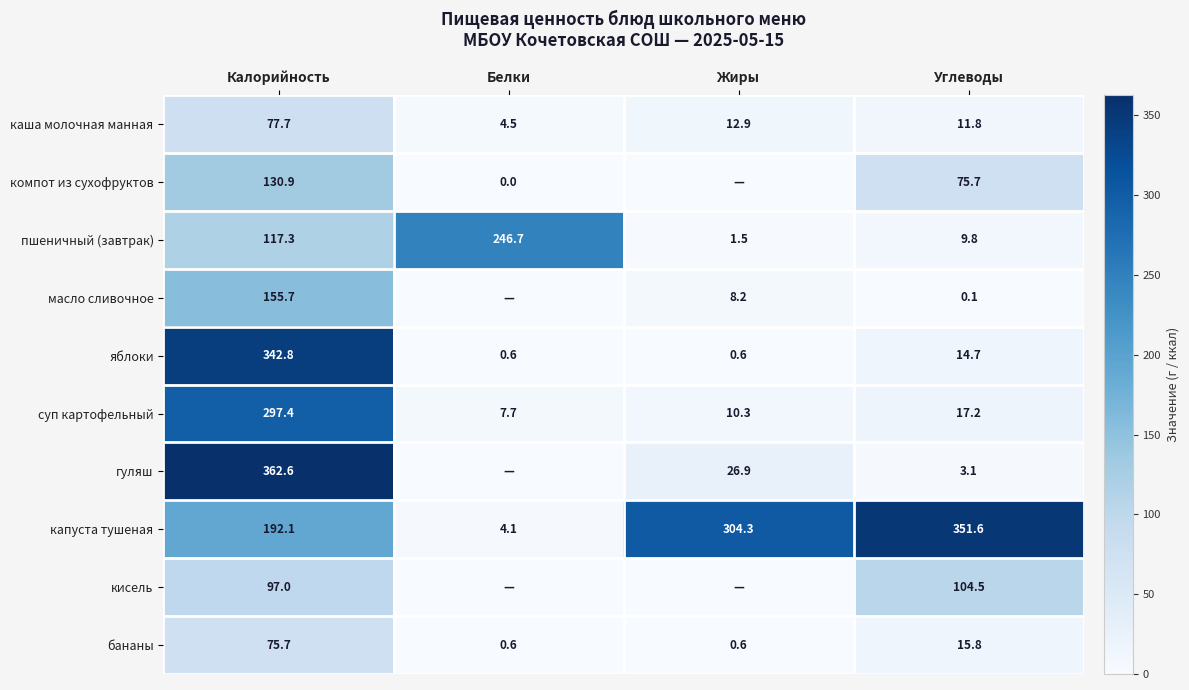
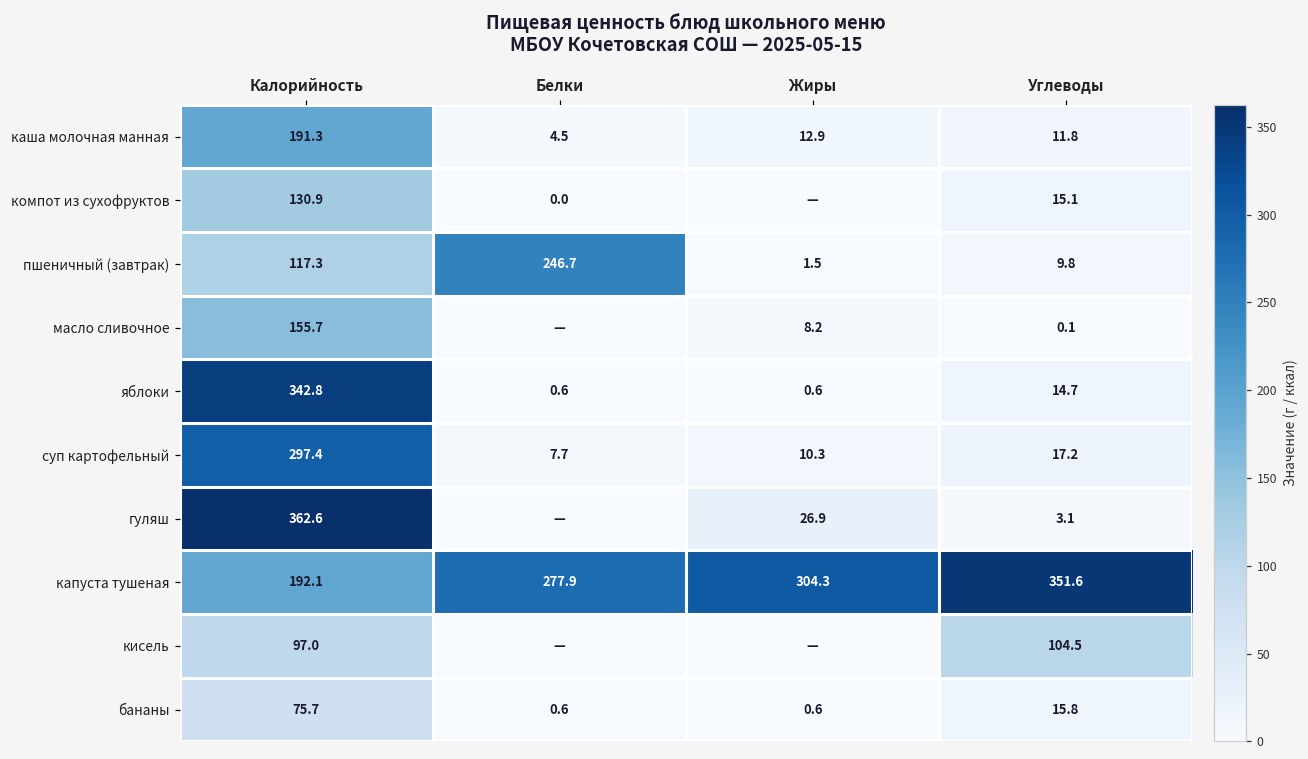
каша молочная манная, Калорийность: 77.7 -> 191.3
компот из сухофруктов, Углеводы: 75.7 -> 15.1
капуста тушеная, Белки: 4.1 -> 277.9
